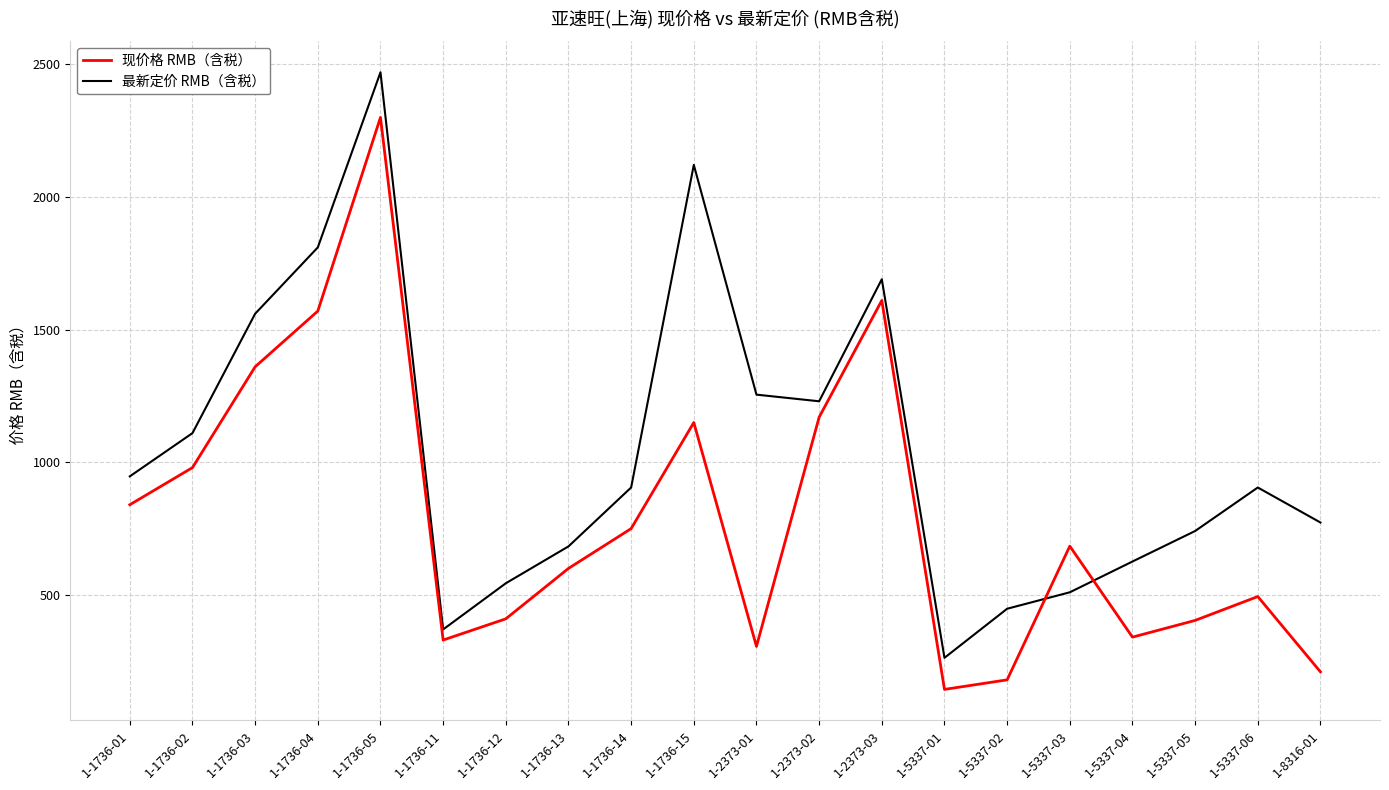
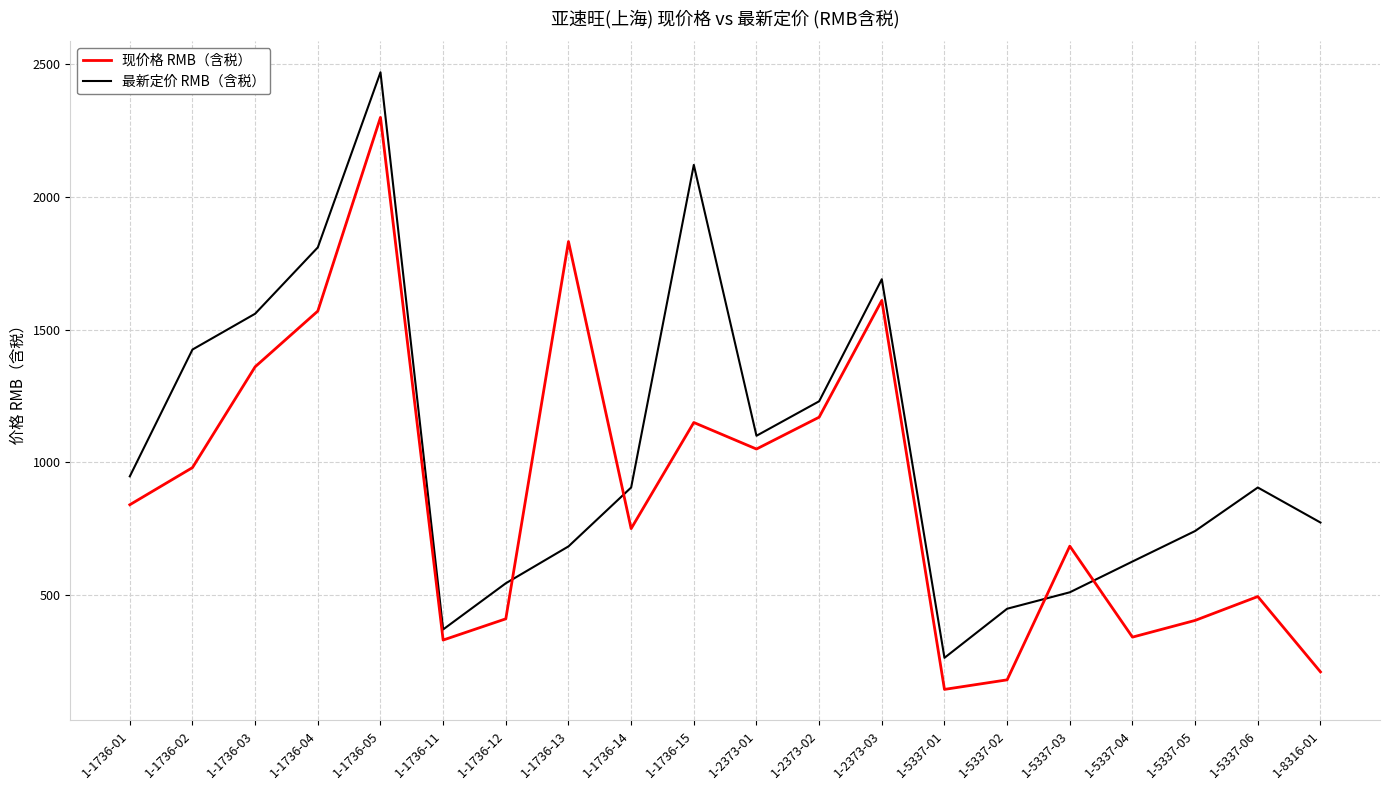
最新定价 RMB（含税）, 1-1736-02: 1110 -> 1430
现价格 RMB（含税）, 1-1736-13: 600 -> 1830
现价格 RMB（含税）, 1-2373-01: 310 -> 1050
最新定价 RMB（含税）, 1-2373-01: 1260 -> 1100
